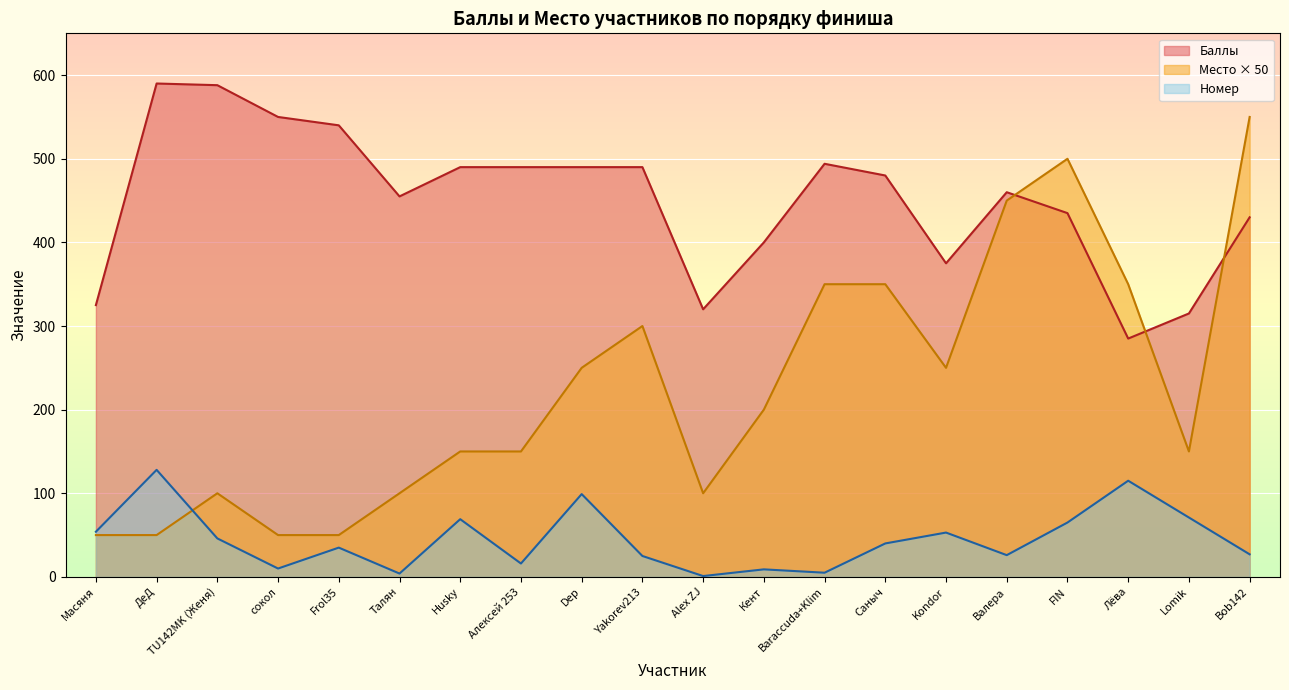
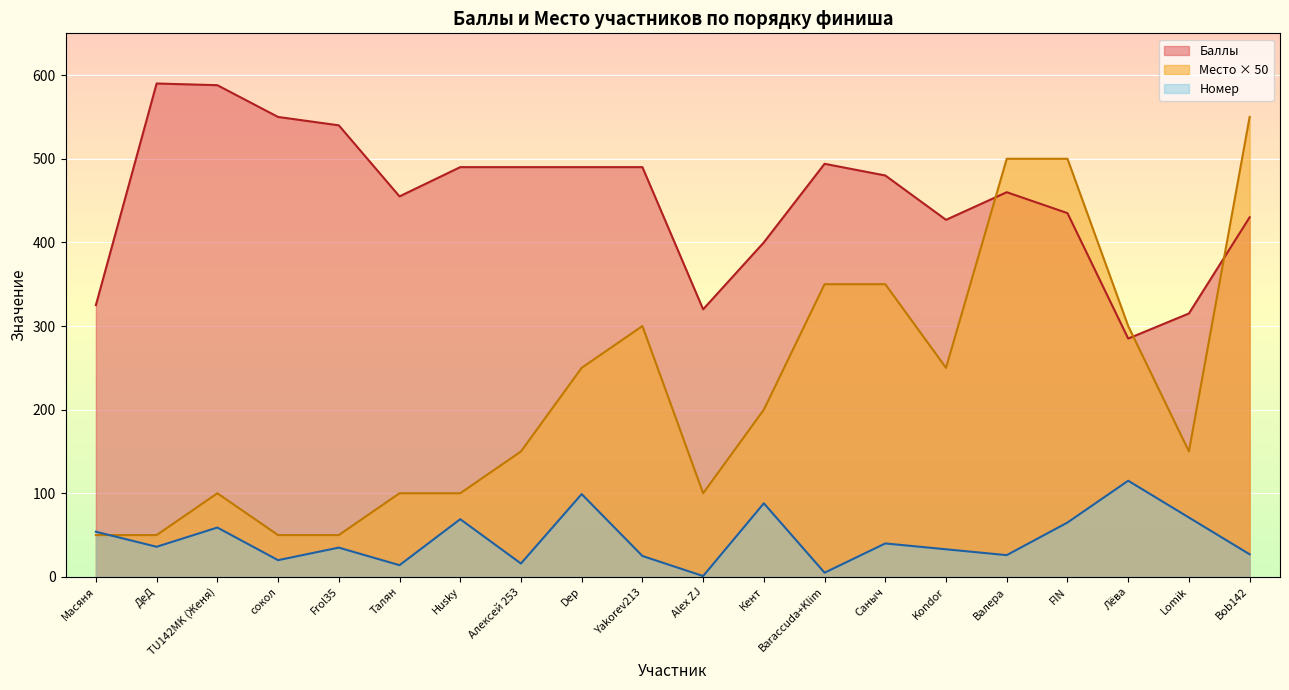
Номер, ДеД: 130 -> 40
Номер, TU142MK (Женя): 50 -> 60
Номер, сокол: 10 -> 20
Номер, Талян: 0 -> 10
Место × 50, Husky: 150 -> 100
Номер, Кент: 10 -> 90
Баллы, Kondor: 380 -> 430
Номер, Kondor: 50 -> 30
Место × 50, Валера: 450 -> 500
Место × 50, Лёва: 350 -> 300
